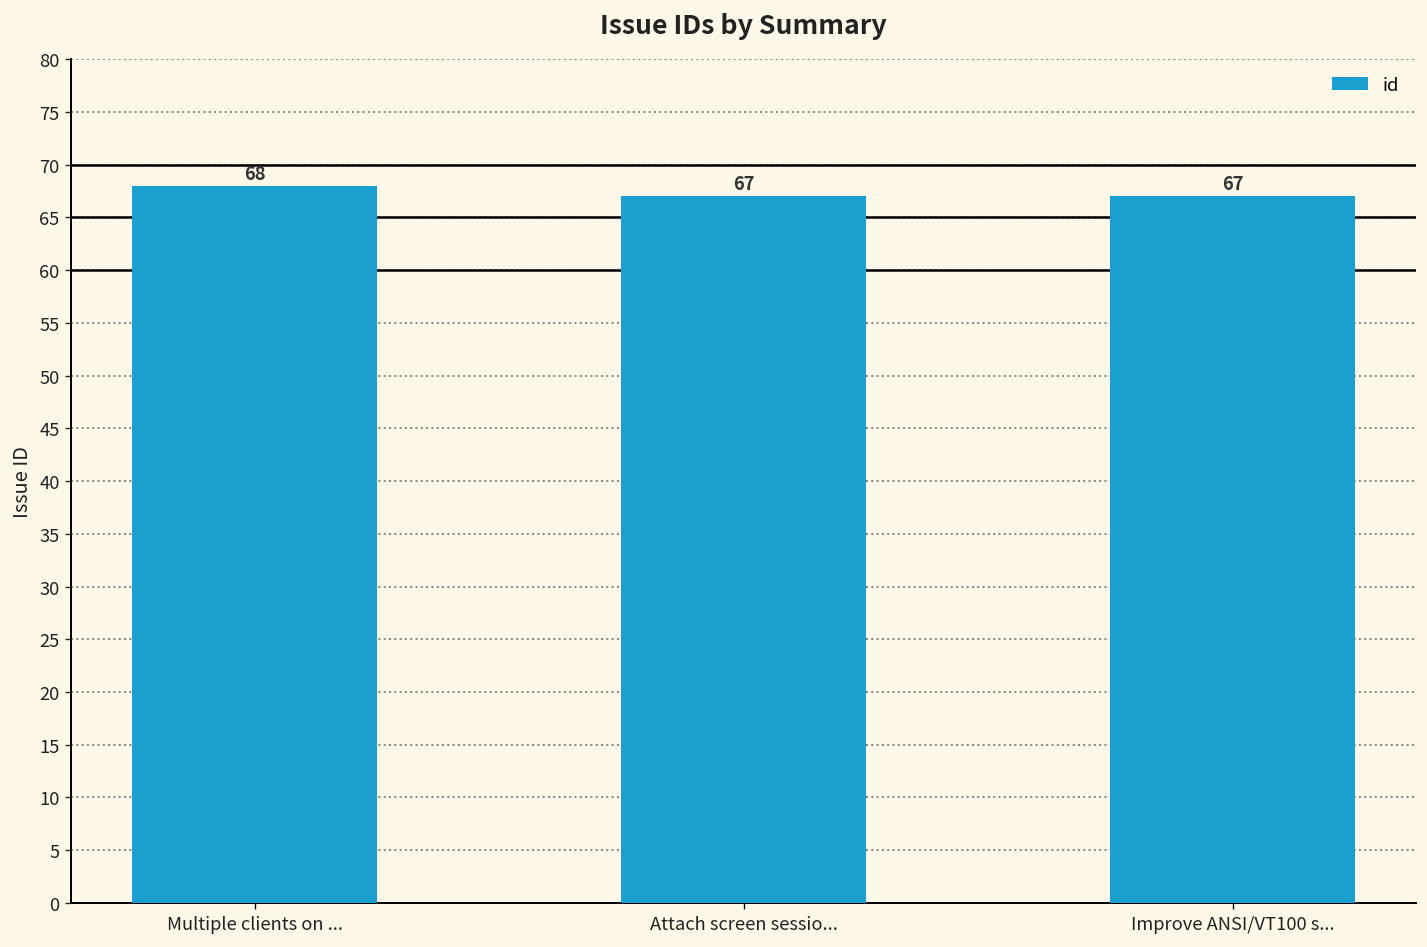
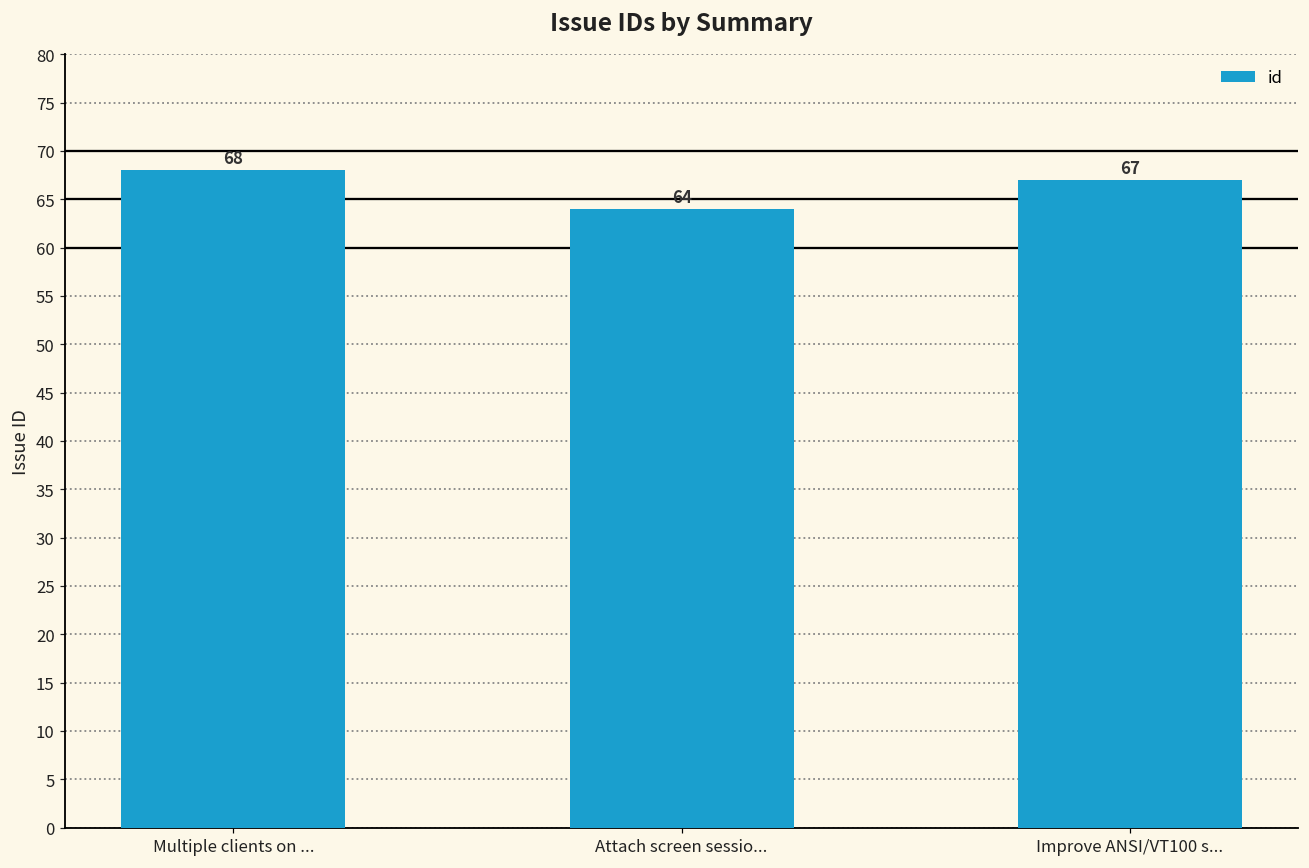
Attach screen sessio...: 67 -> 64
